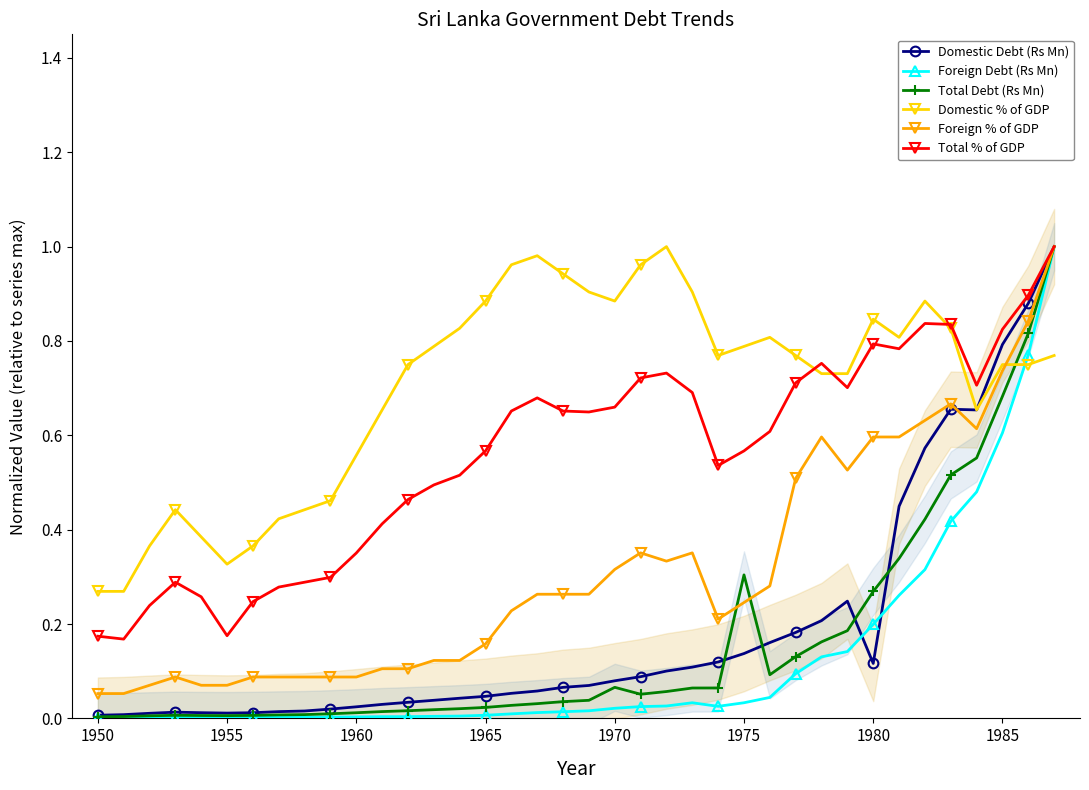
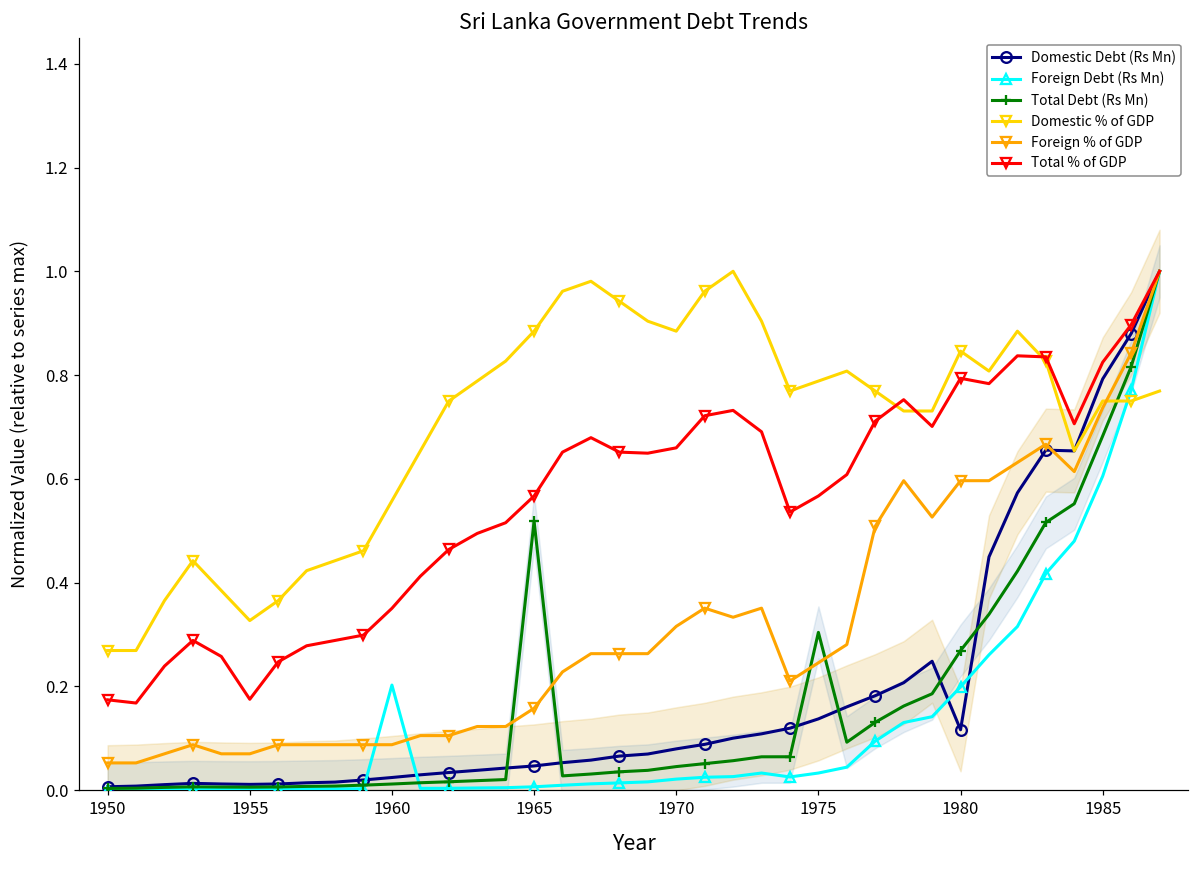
Foreign Debt (Rs Mn), 1960: 0.00 -> 0.20
Total Debt (Rs Mn), 1965: 0.02 -> 0.52
Total Debt (Rs Mn), 1970: 0.07 -> 0.05
